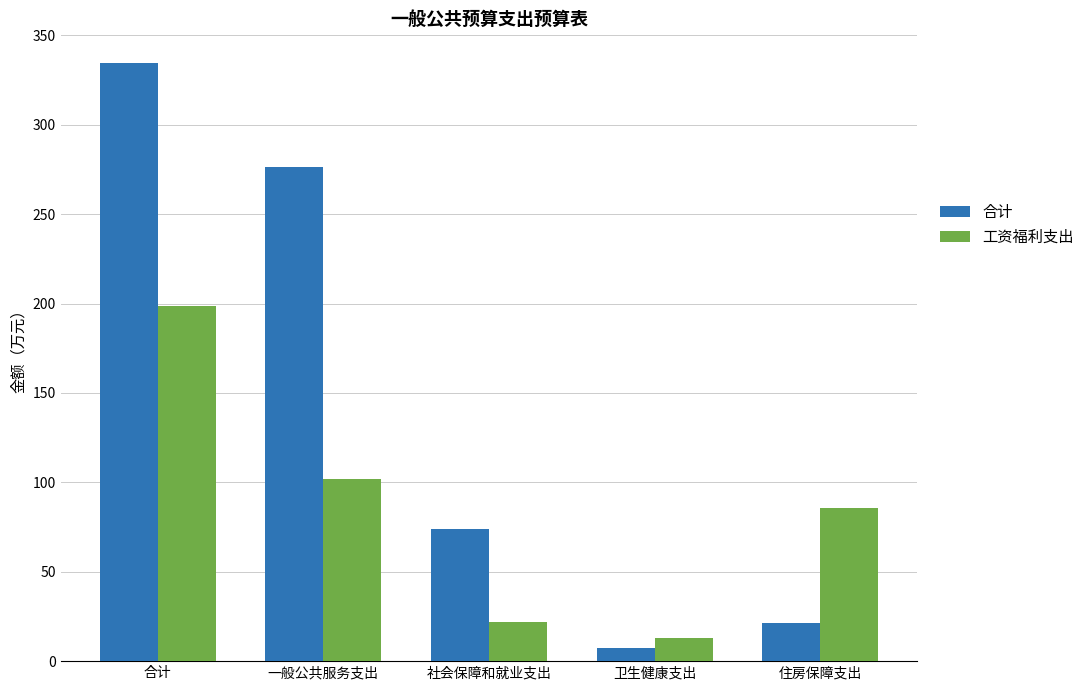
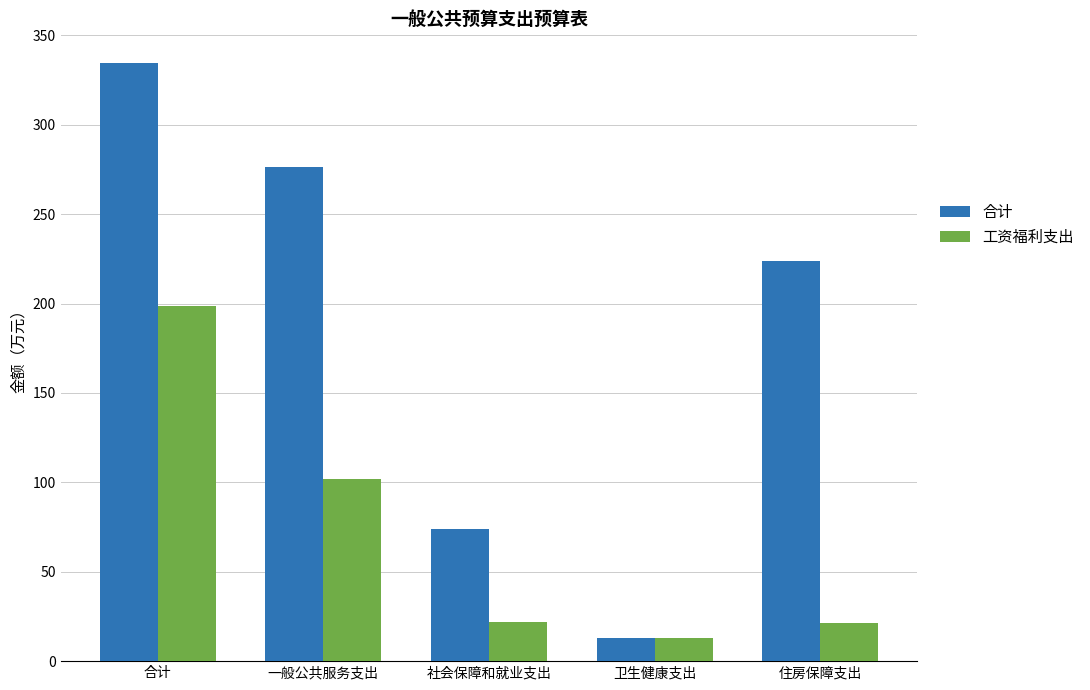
合计, 卫生健康支出: 7 -> 13
合计, 住房保障支出: 21 -> 224
工资福利支出, 住房保障支出: 85 -> 21
